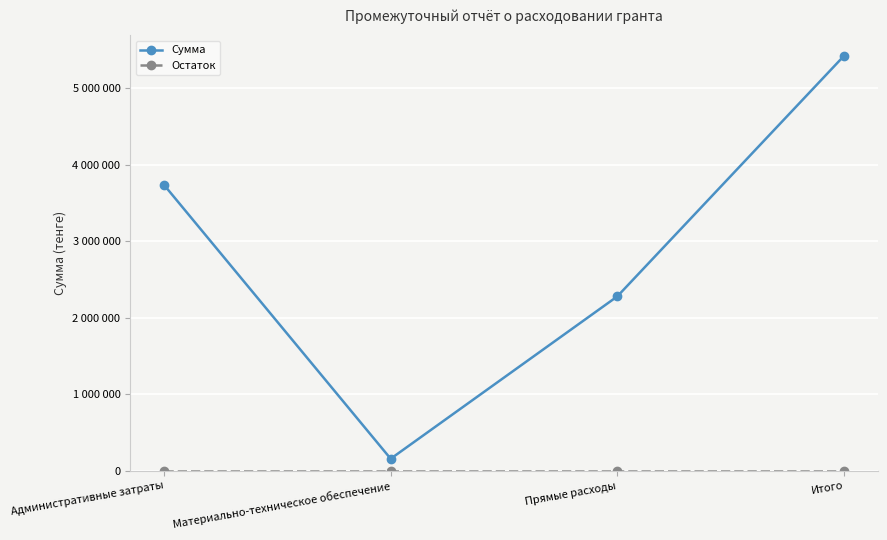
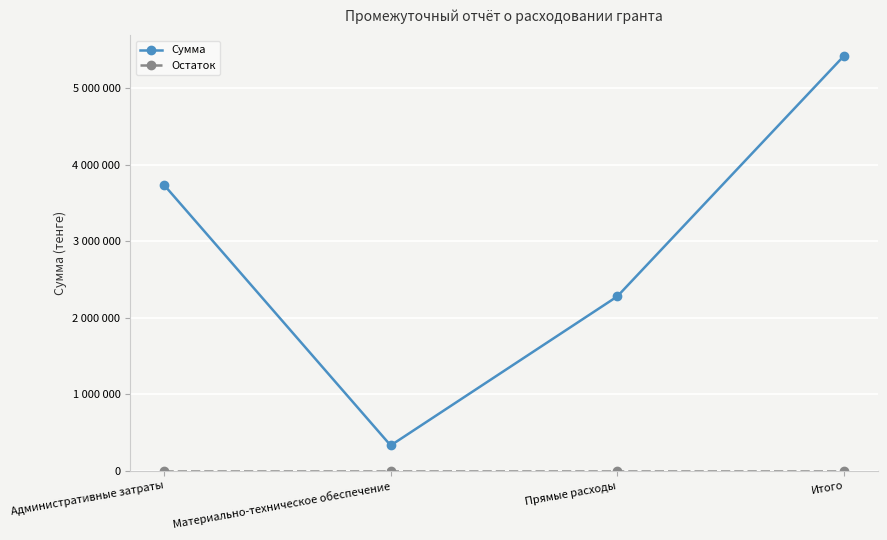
Сумма, Материально-техническое обеспечение: 200000 -> 300000
